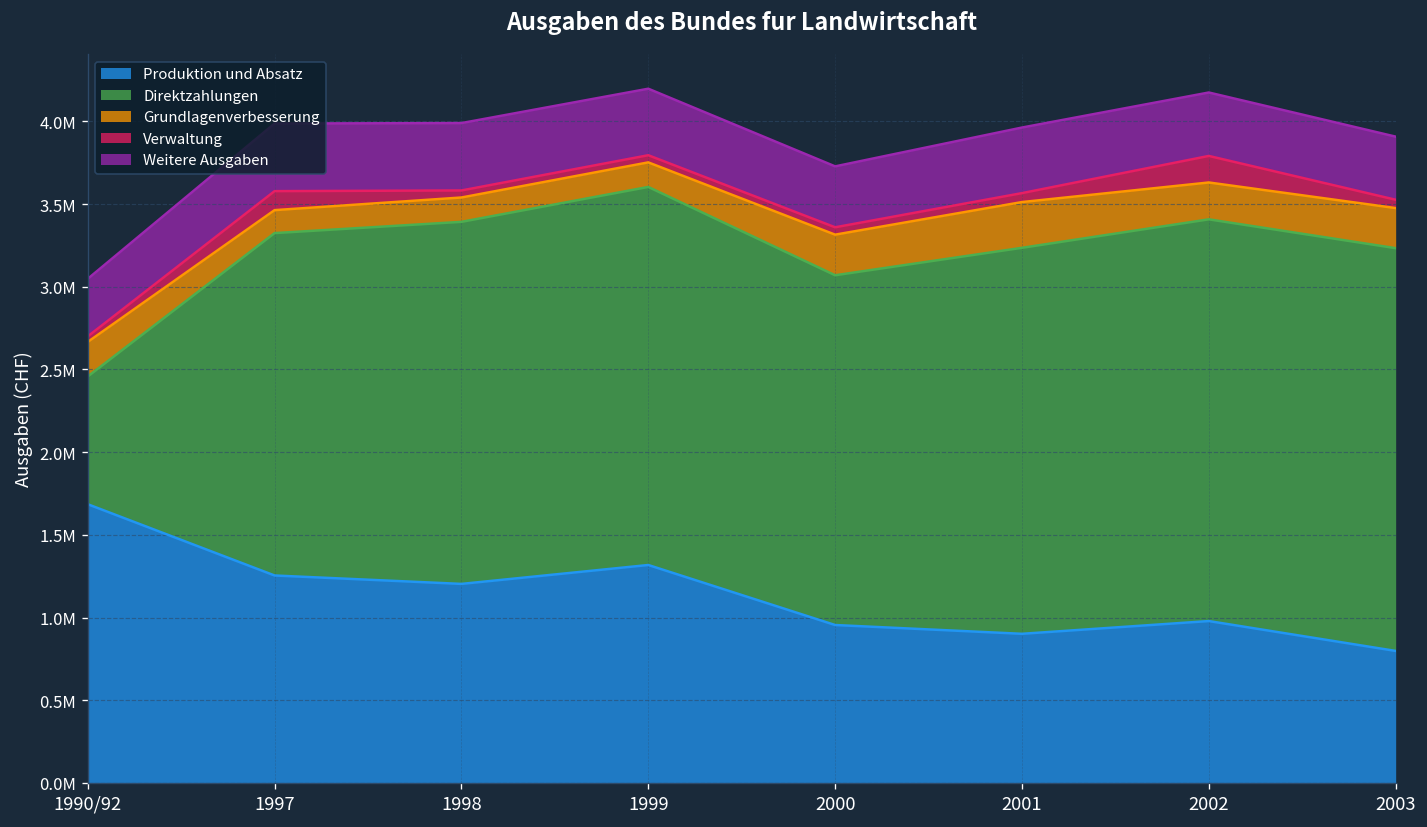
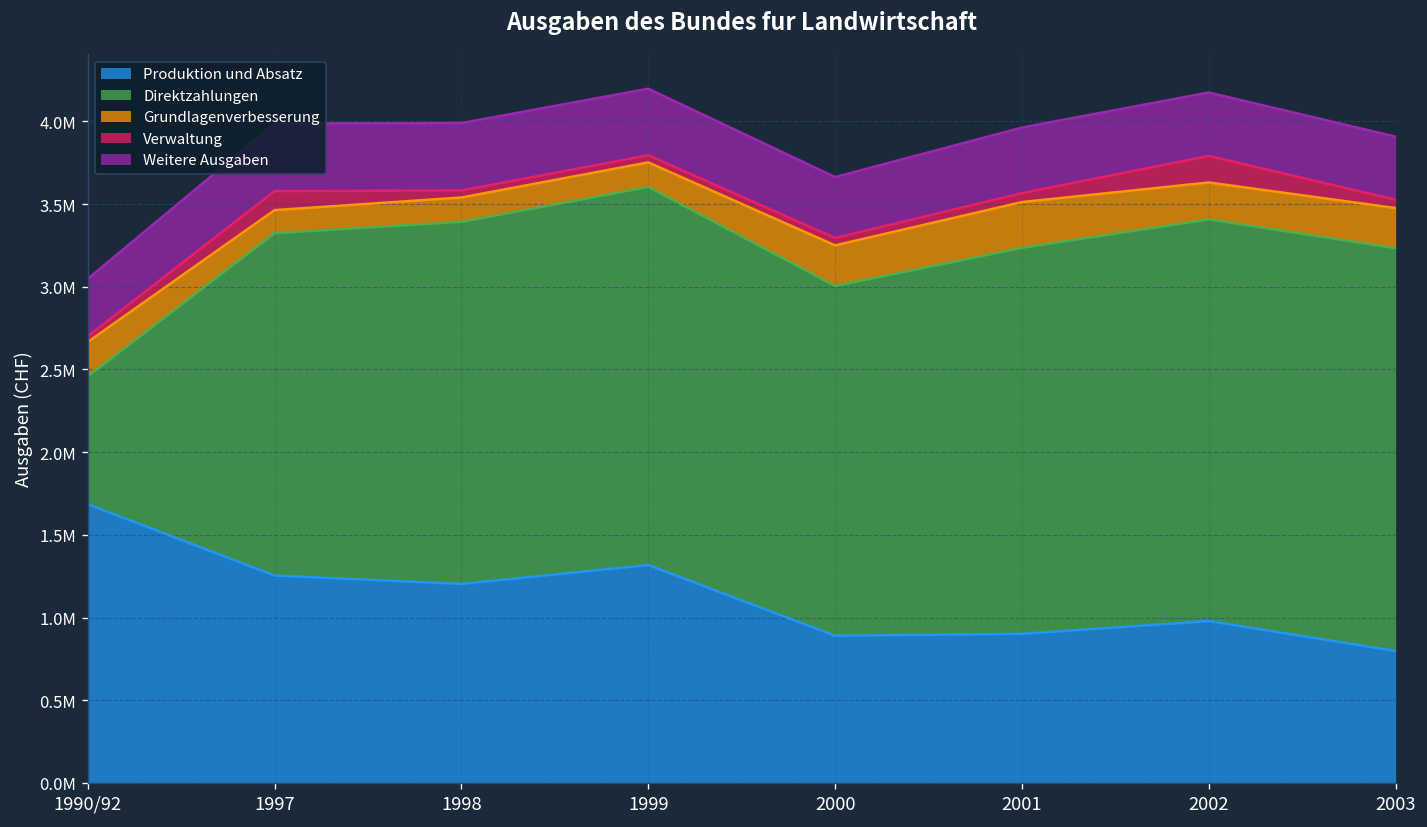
Produktion und Absatz, 2000: 950000 -> 890000
